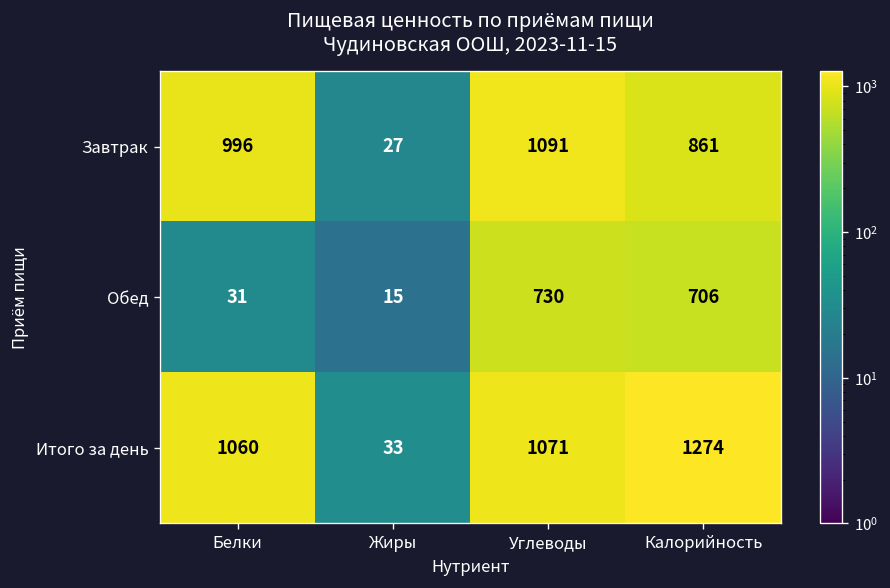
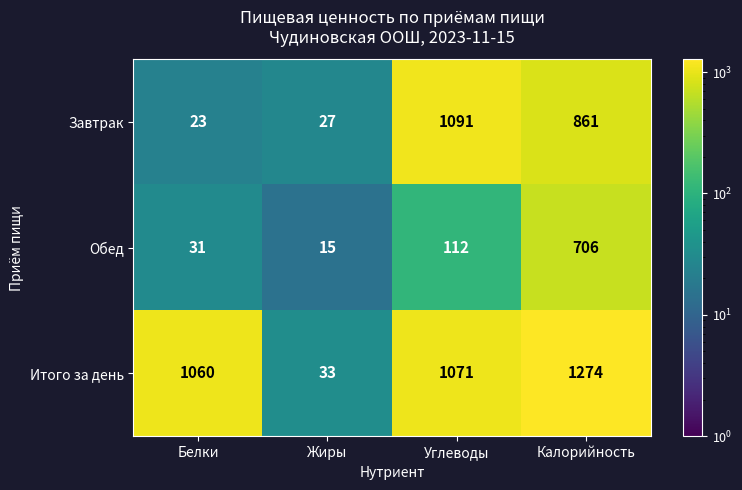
Завтрак, Белки: 996 -> 23
Обед, Углеводы: 730 -> 112
